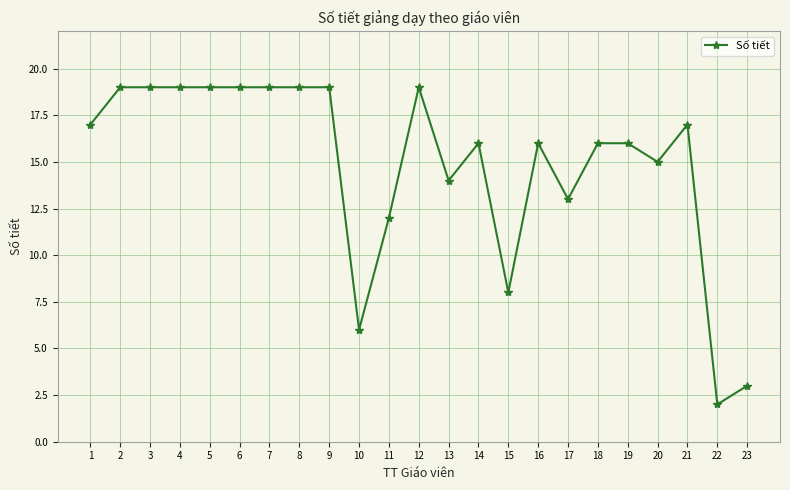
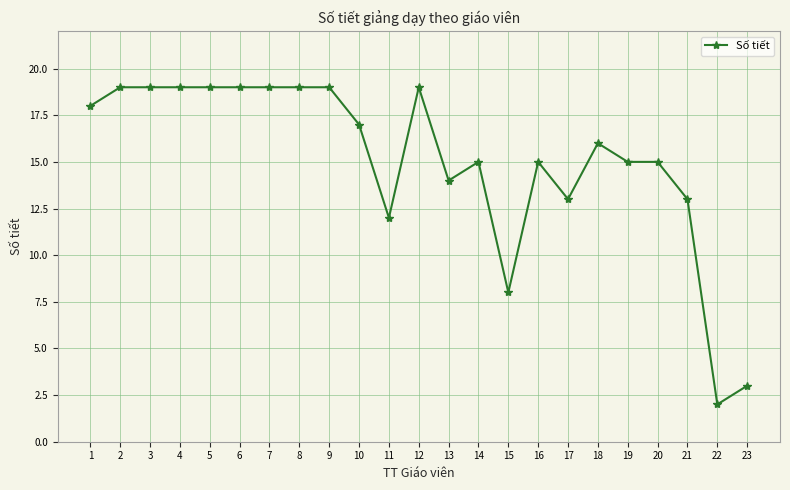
1: 17 -> 18
10: 6 -> 17
14: 16 -> 15
16: 16 -> 15
19: 16 -> 15
21: 17 -> 13
